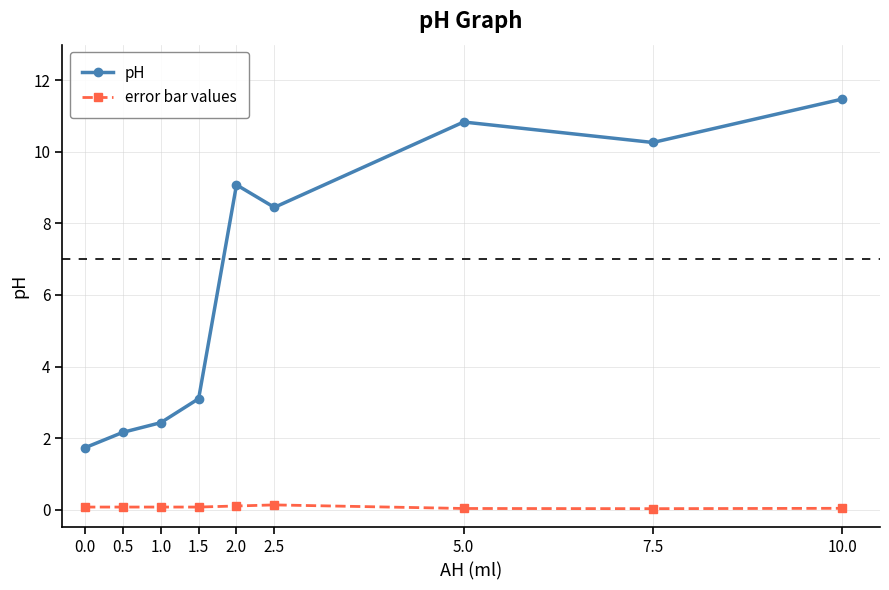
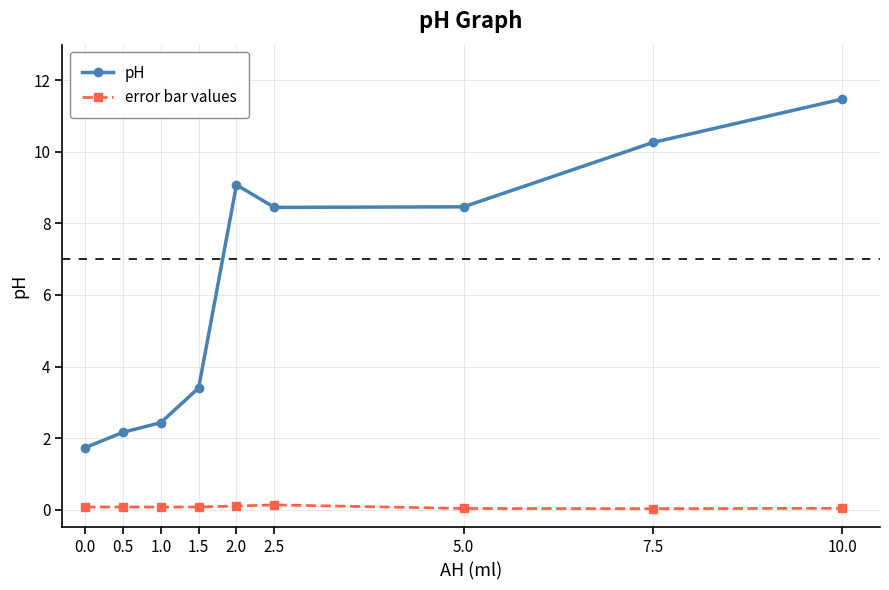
pH, 1.5: 3.1 -> 3.4
pH, 5.0: 10.8 -> 8.5
